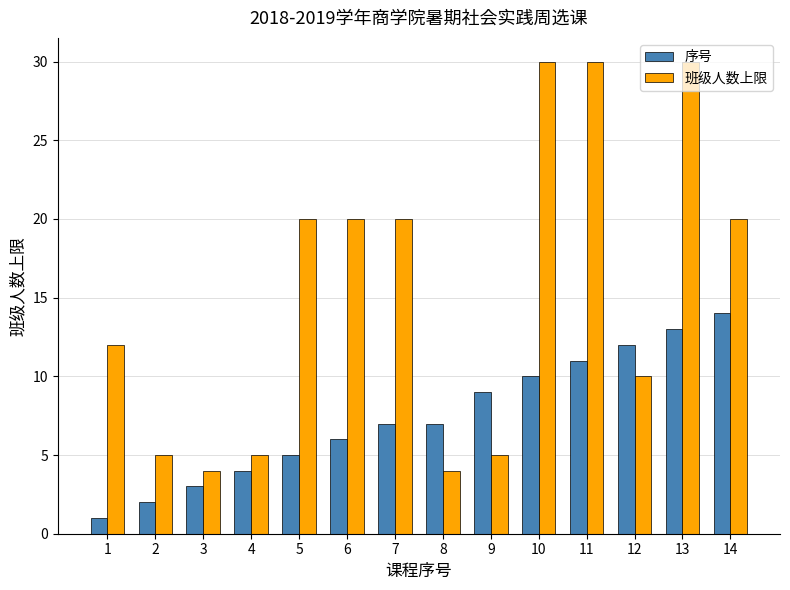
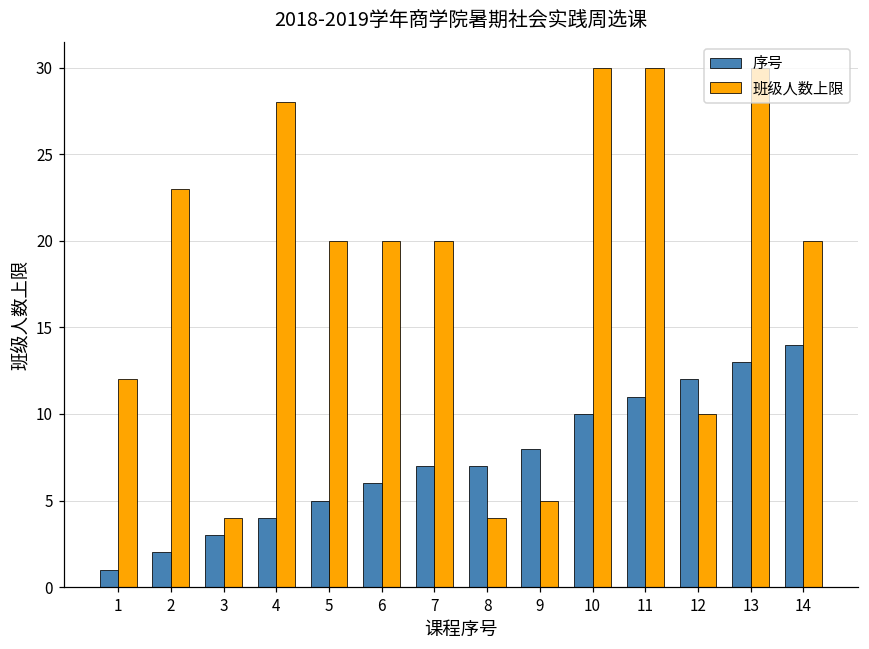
班级人数上限, 2: 5 -> 23
班级人数上限, 4: 5 -> 28
序号, 9: 9 -> 8
